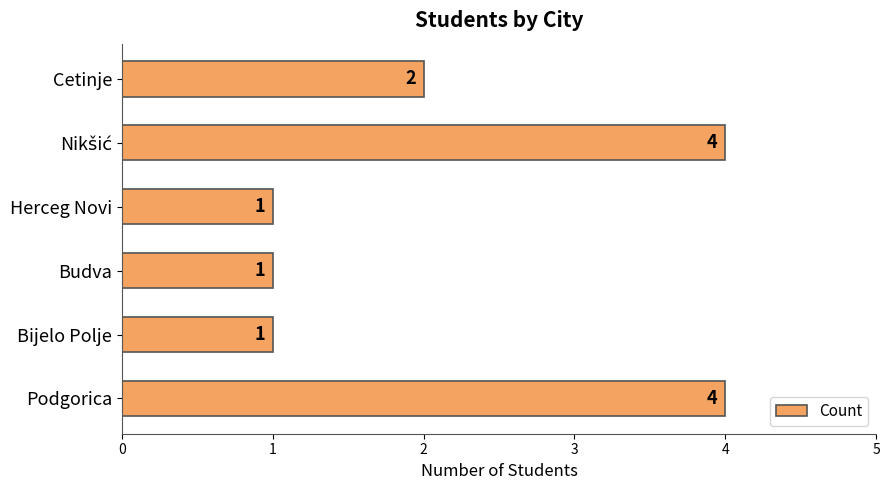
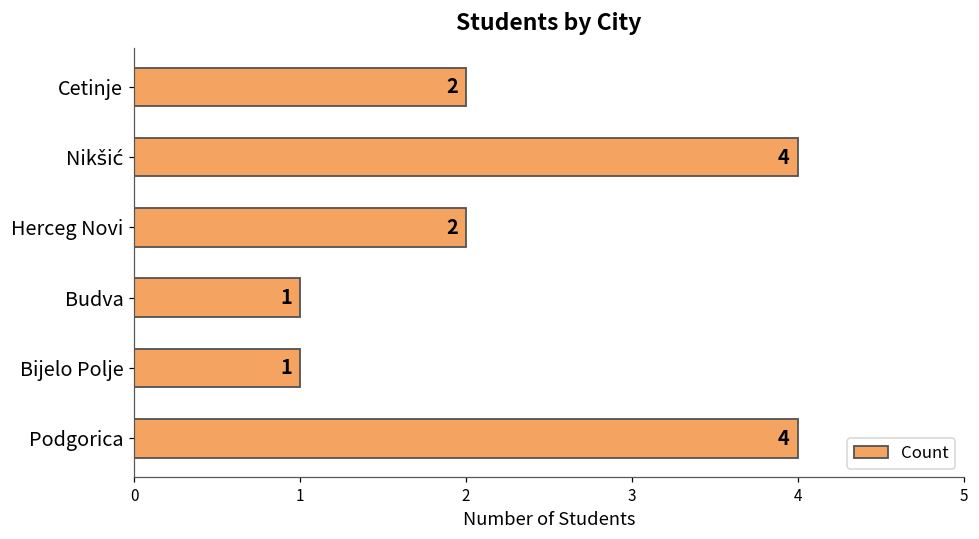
Herceg Novi: 1 -> 2
